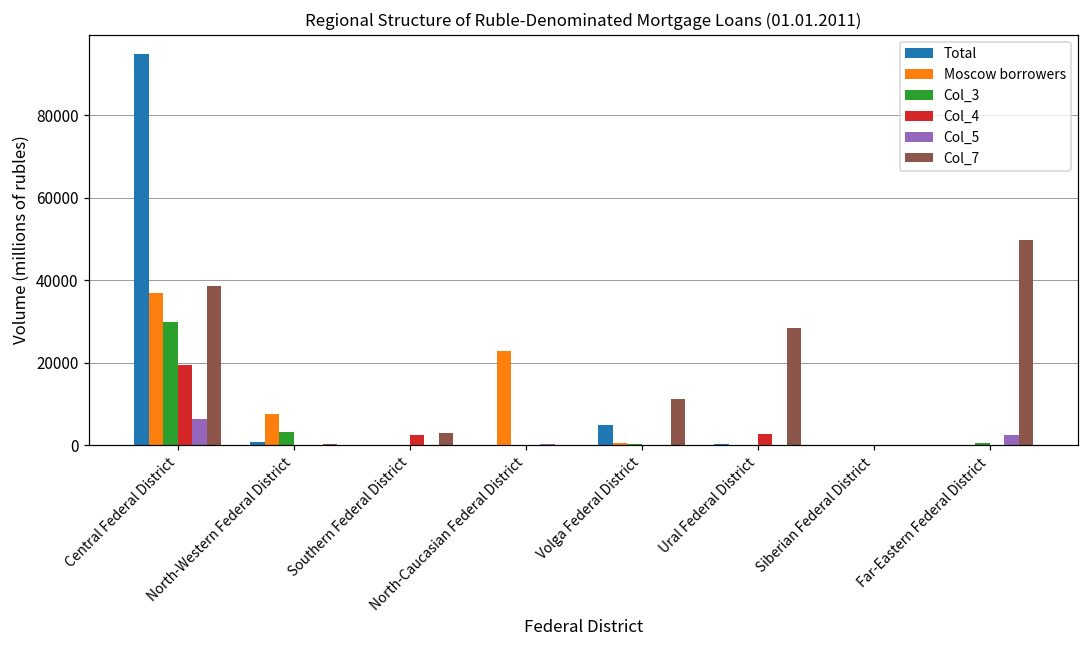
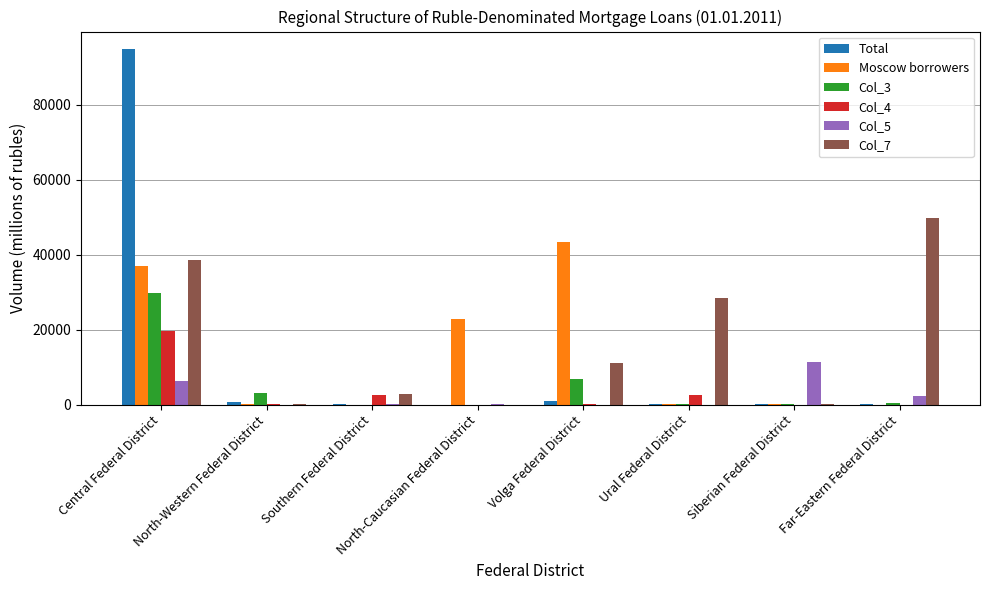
Moscow borrowers, North-Western Federal District: 8000 -> 0
Total, Volga Federal District: 5000 -> 1000
Moscow borrowers, Volga Federal District: 0 -> 43000
Col_3, Volga Federal District: 0 -> 7000
Col_5, Siberian Federal District: 0 -> 11000
